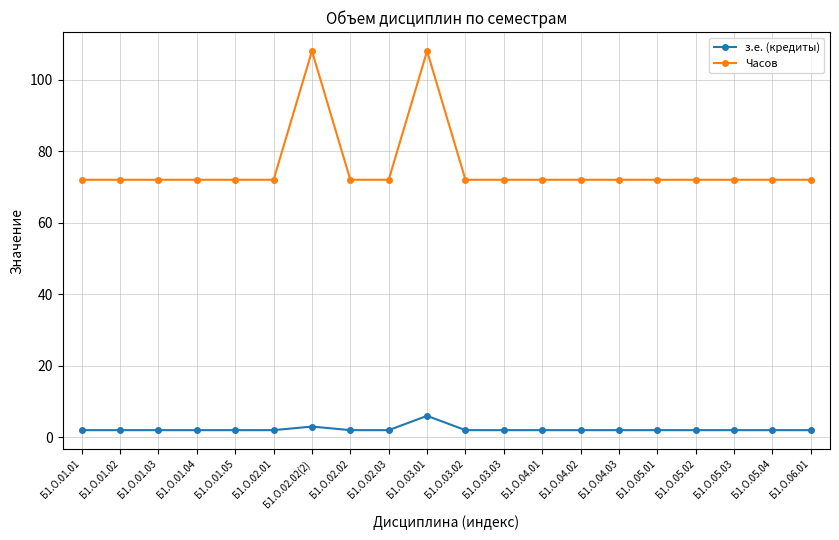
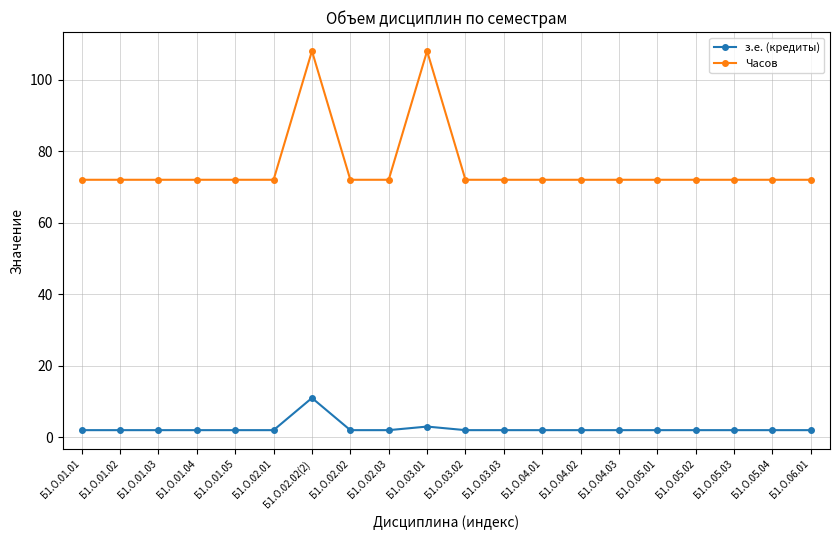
з.е. (кредиты), Б1.О.02.02(2): 3 -> 11
з.е. (кредиты), Б1.О.03.01: 6 -> 3
